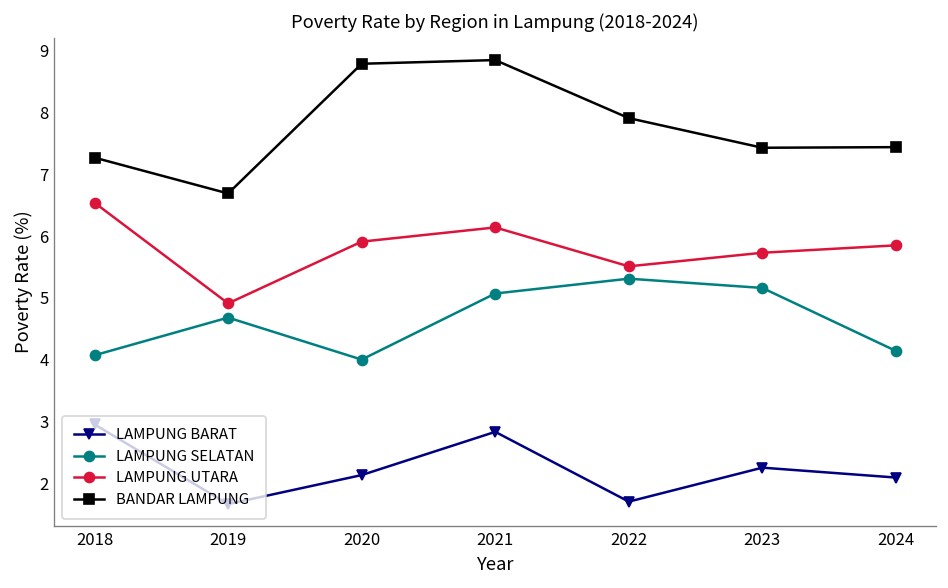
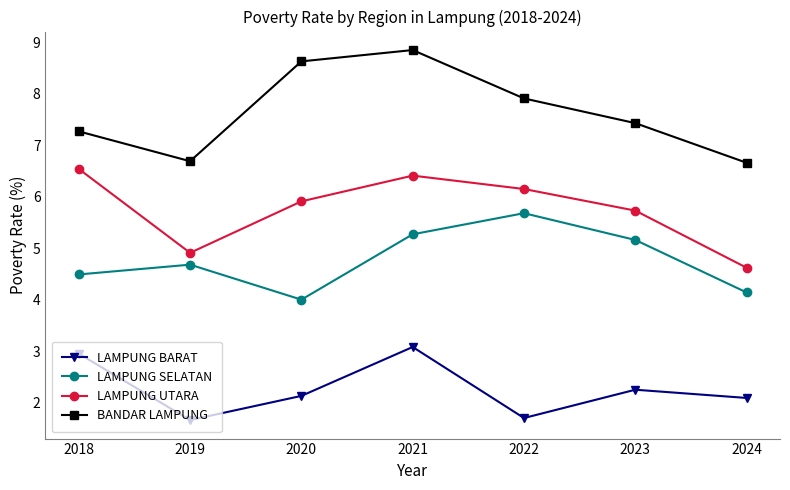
LAMPUNG SELATAN, 2018: 4.1 -> 4.5
BANDAR LAMPUNG, 2020: 8.8 -> 8.6
LAMPUNG BARAT, 2021: 2.8 -> 3.1
LAMPUNG SELATAN, 2021: 5.1 -> 5.3
LAMPUNG UTARA, 2021: 6.1 -> 6.4
LAMPUNG SELATAN, 2022: 5.3 -> 5.7
LAMPUNG UTARA, 2022: 5.5 -> 6.2
LAMPUNG UTARA, 2024: 5.9 -> 4.6
BANDAR LAMPUNG, 2024: 7.4 -> 6.7
